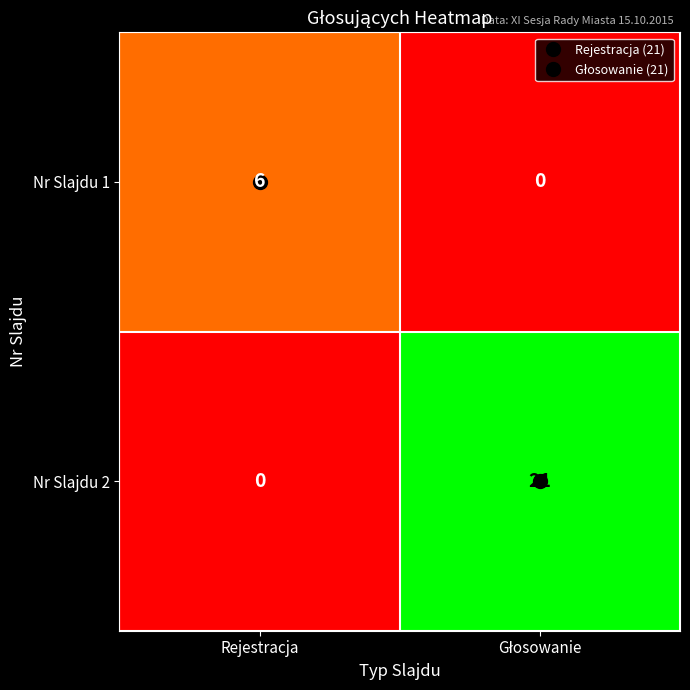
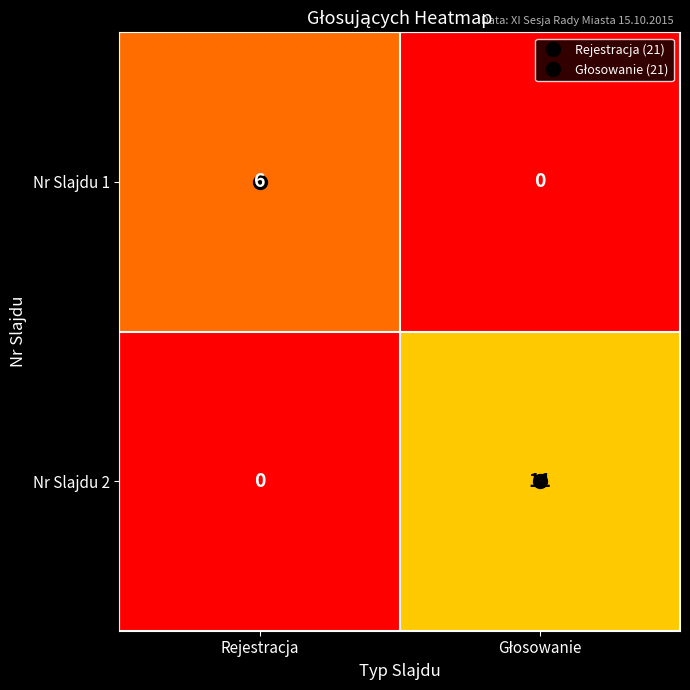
Nr Slajdu 2, Głosowanie: 21 -> 11
